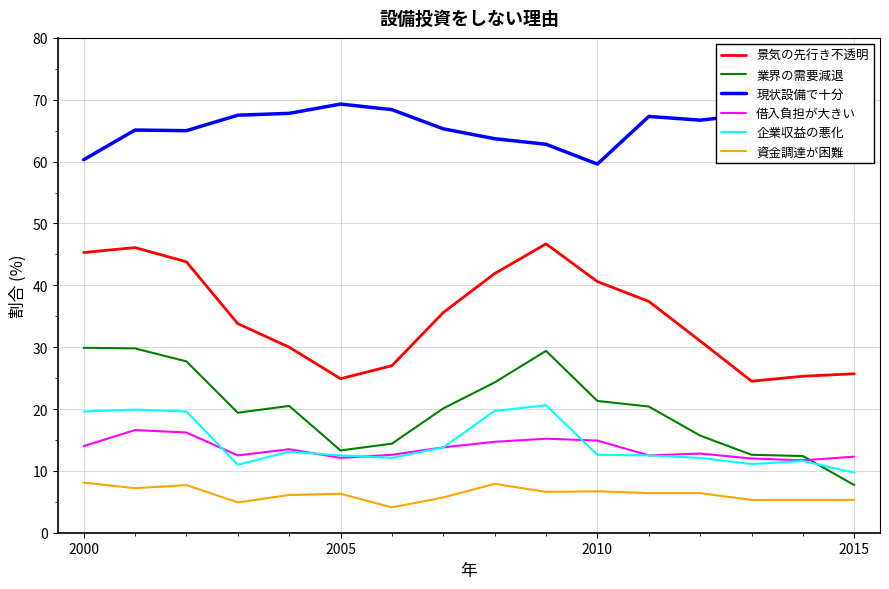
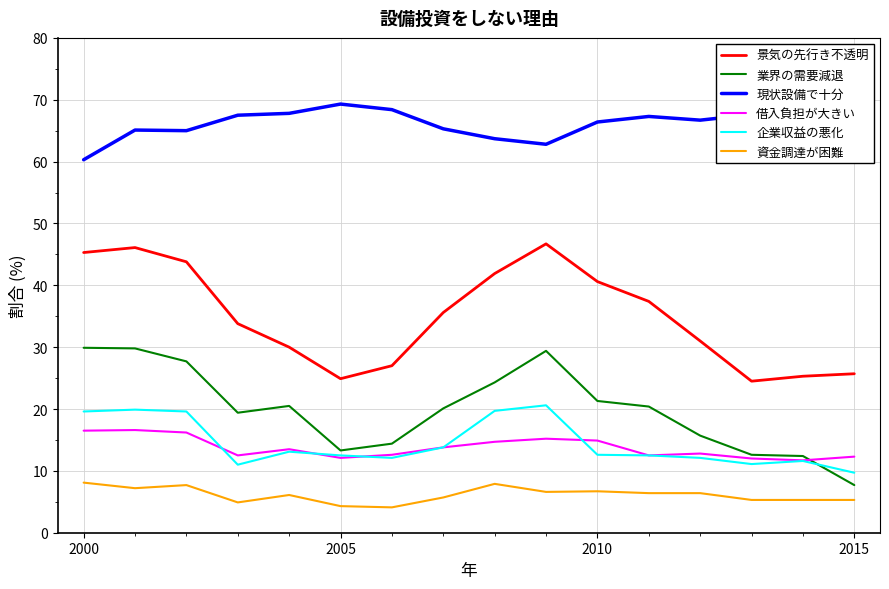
借入負担が大きい, 2000: 14 -> 17
資金調達が困難, 2005: 6 -> 4
現状設備で十分, 2010: 60 -> 66
